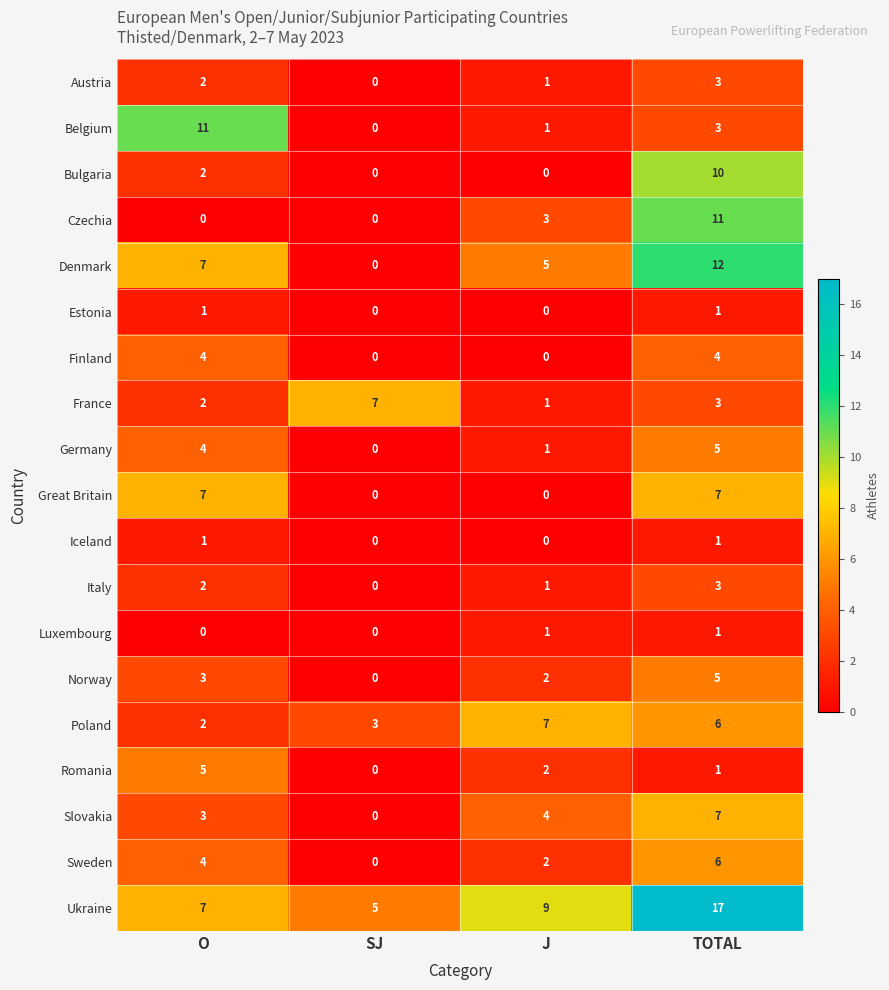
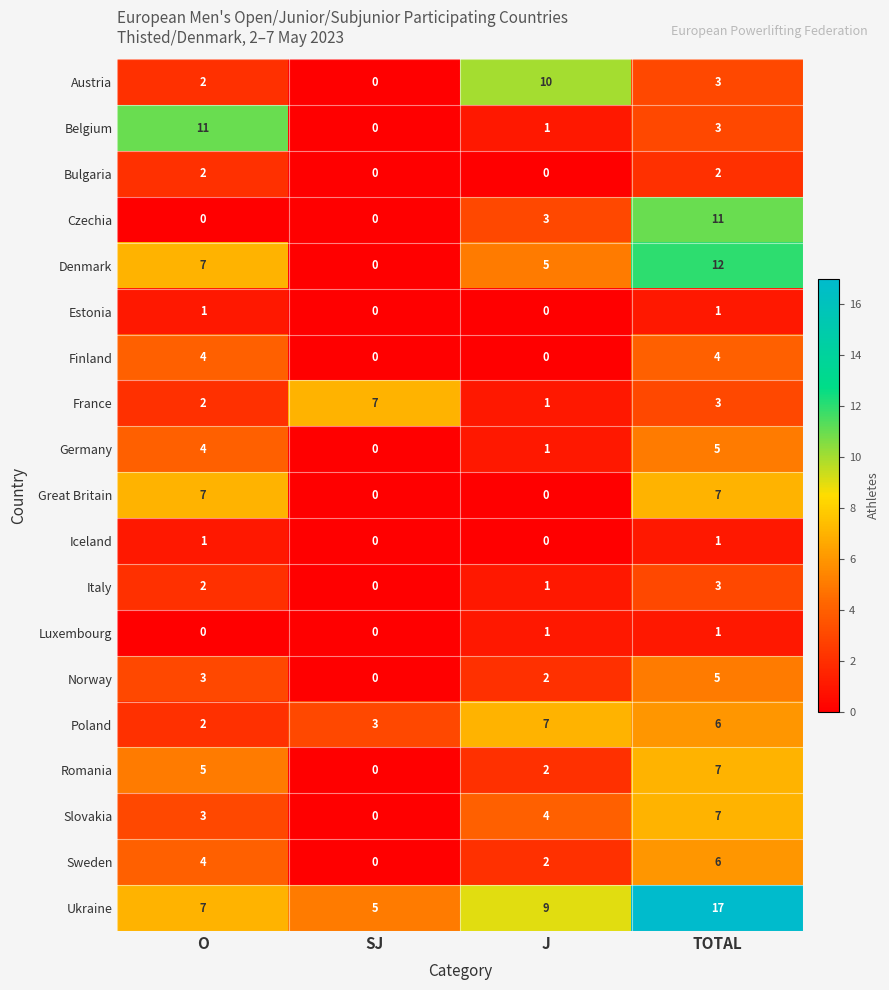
Austria, J: 1 -> 10
Bulgaria, TOTAL: 10 -> 2
Romania, TOTAL: 1 -> 7
